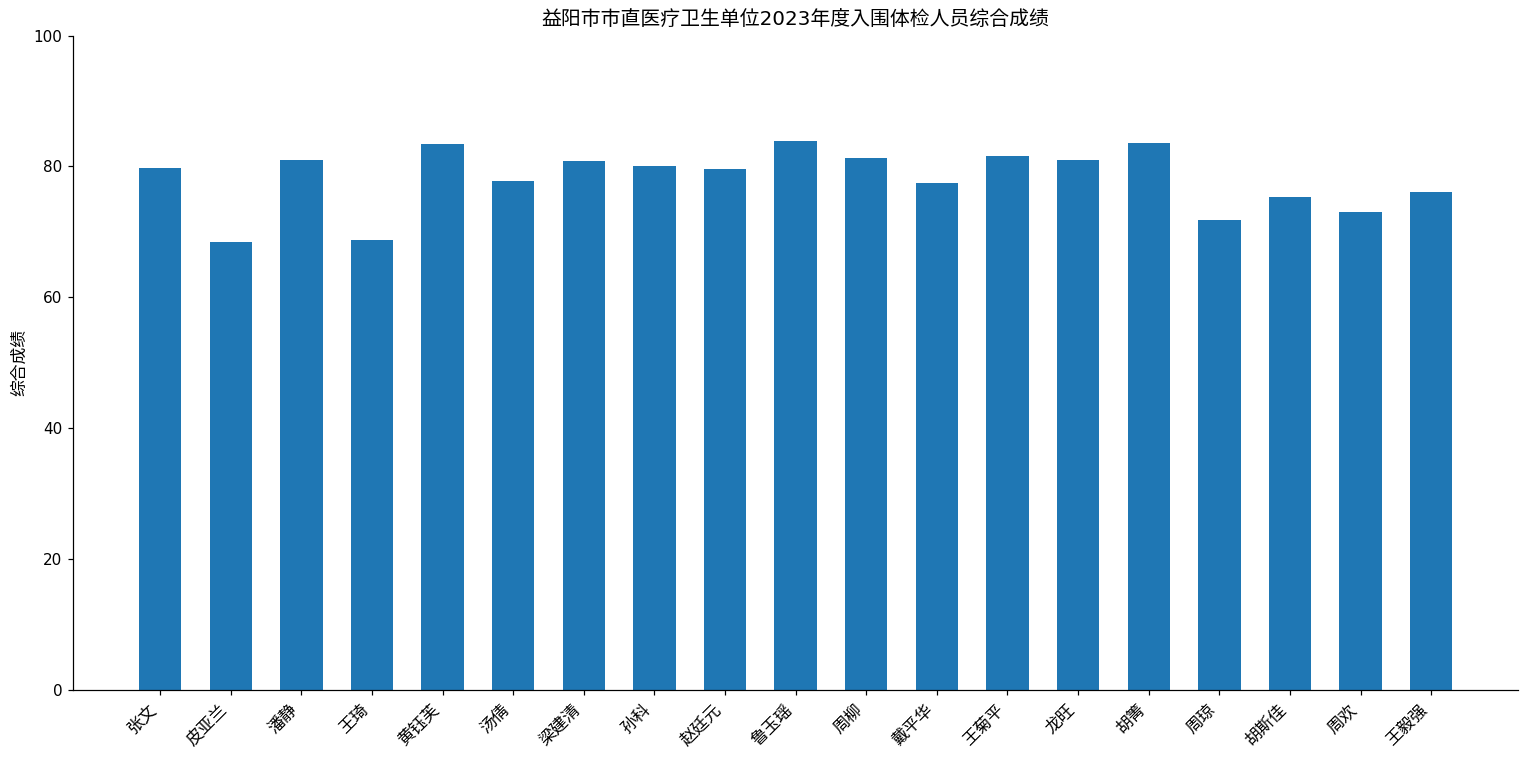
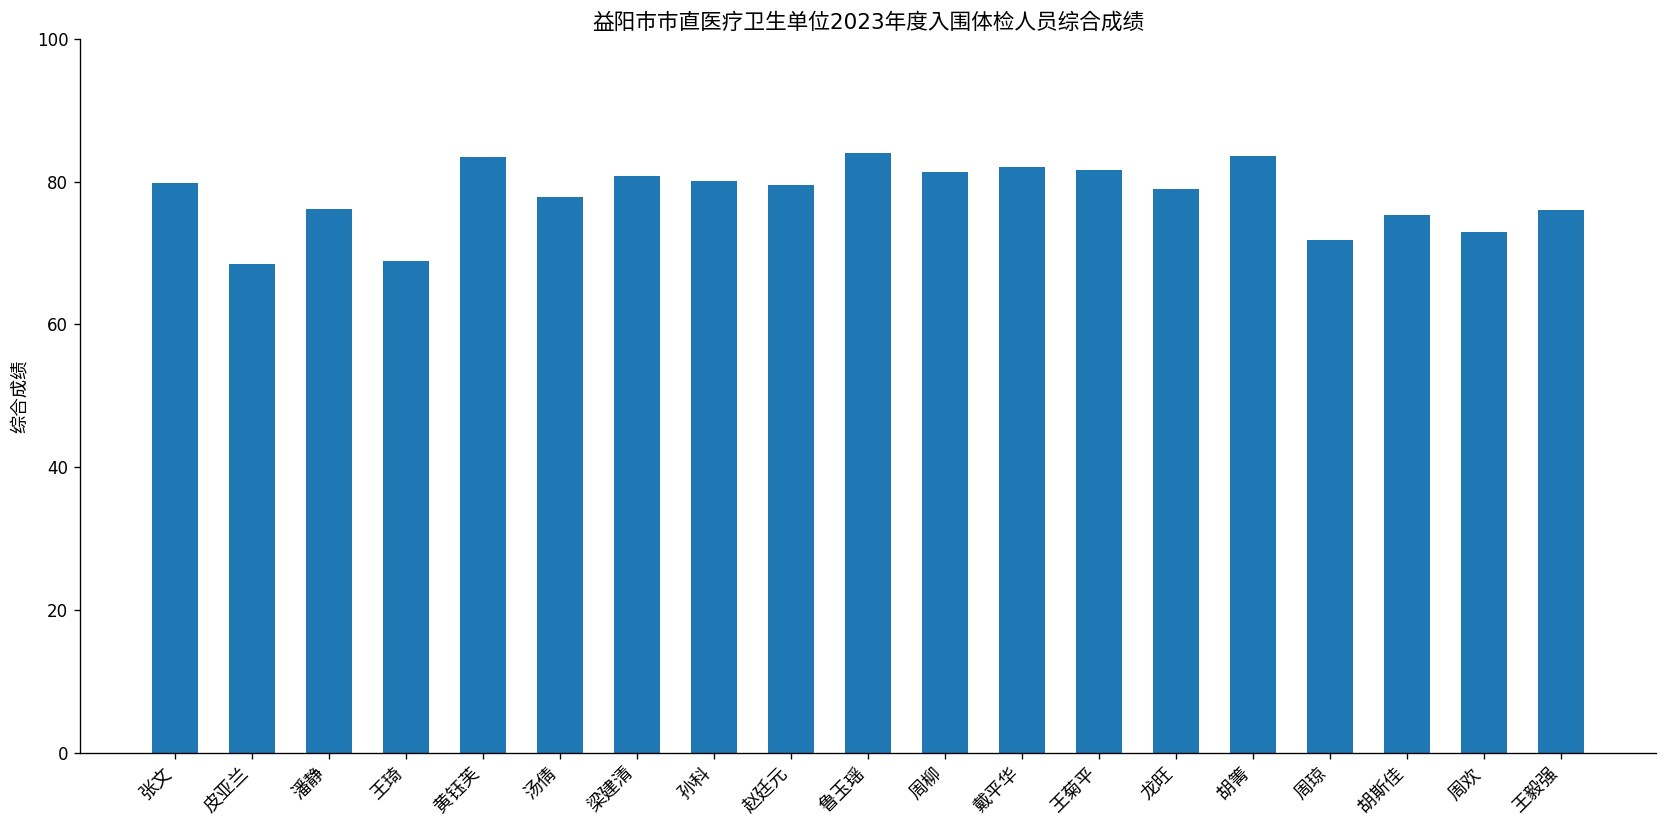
潘静: 81 -> 76
戴平华: 77 -> 82
龙旺: 81 -> 79
